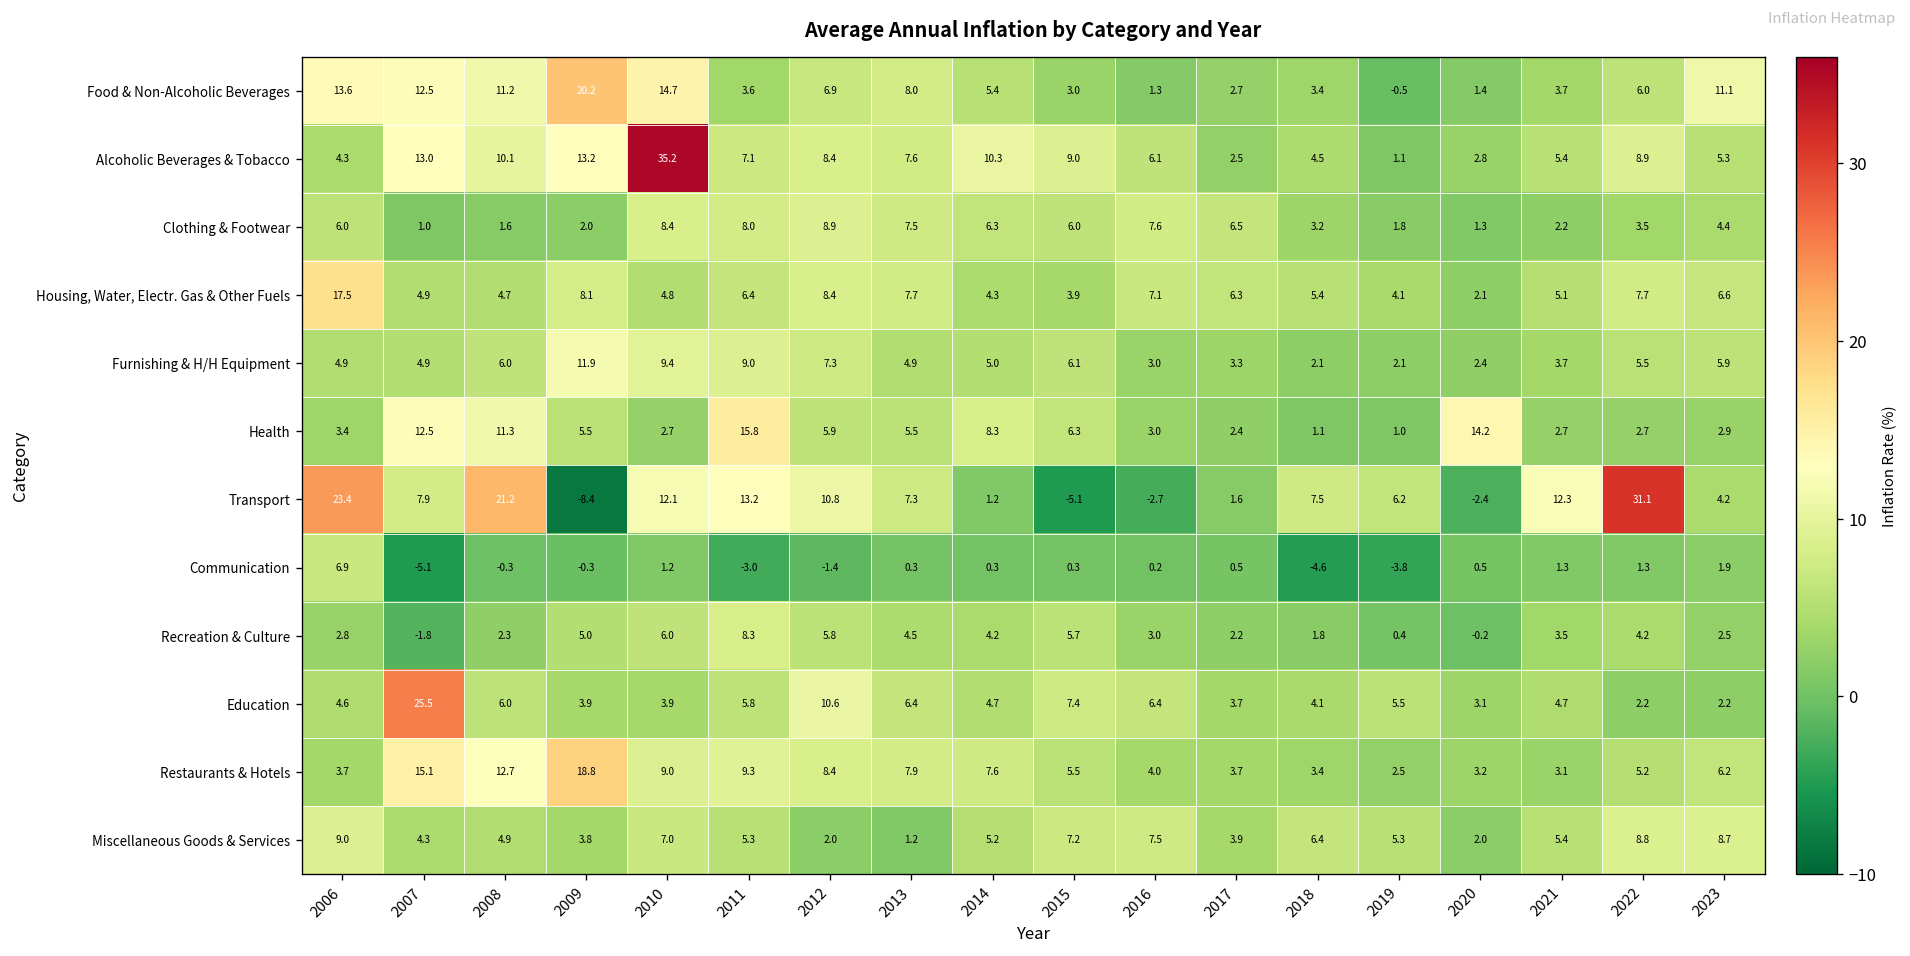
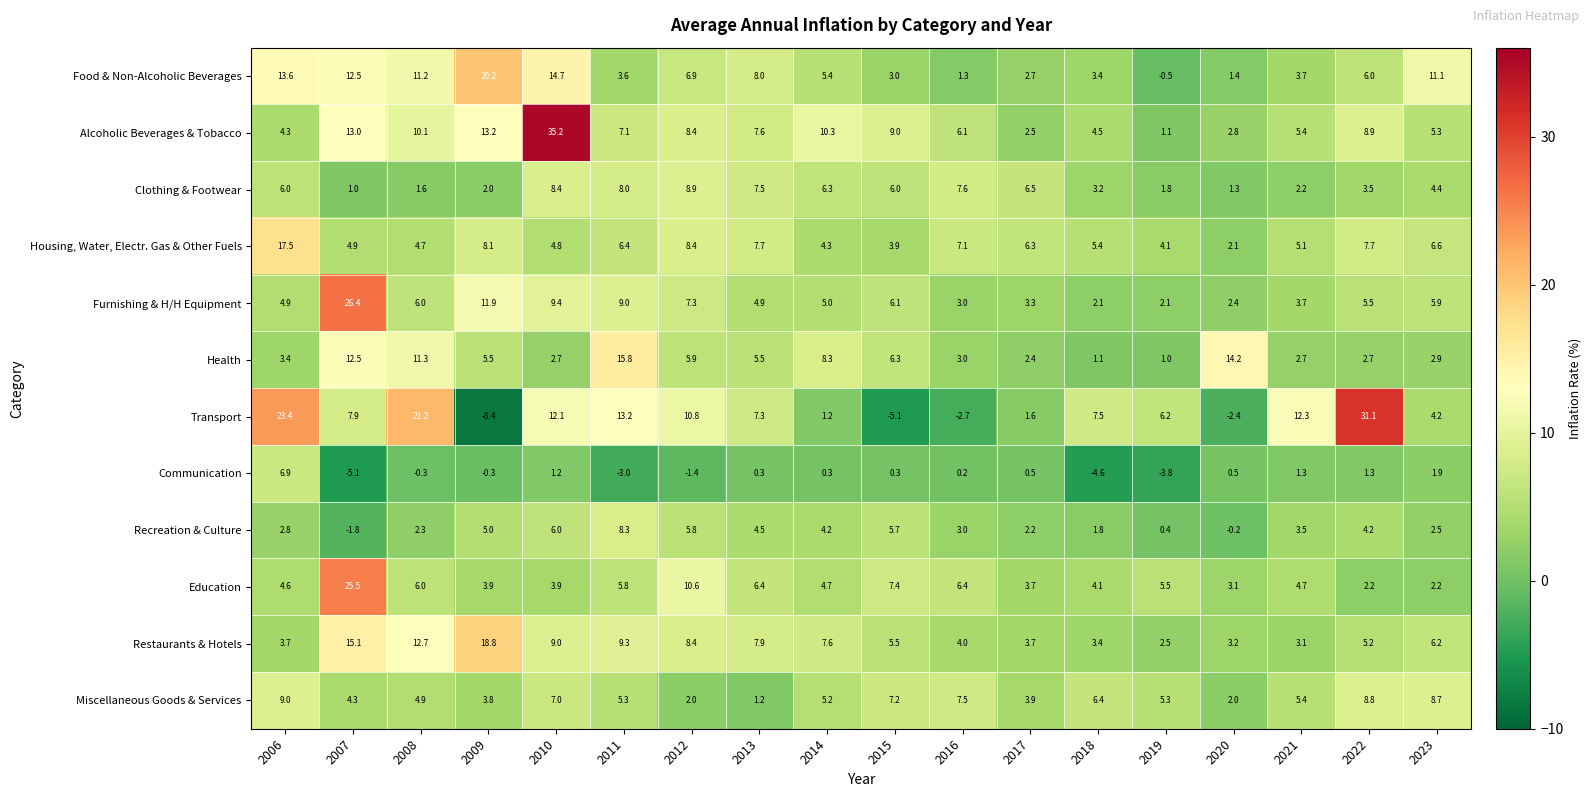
Furnishing & H/H Equipment, 2007: 4.9 -> 26.4
